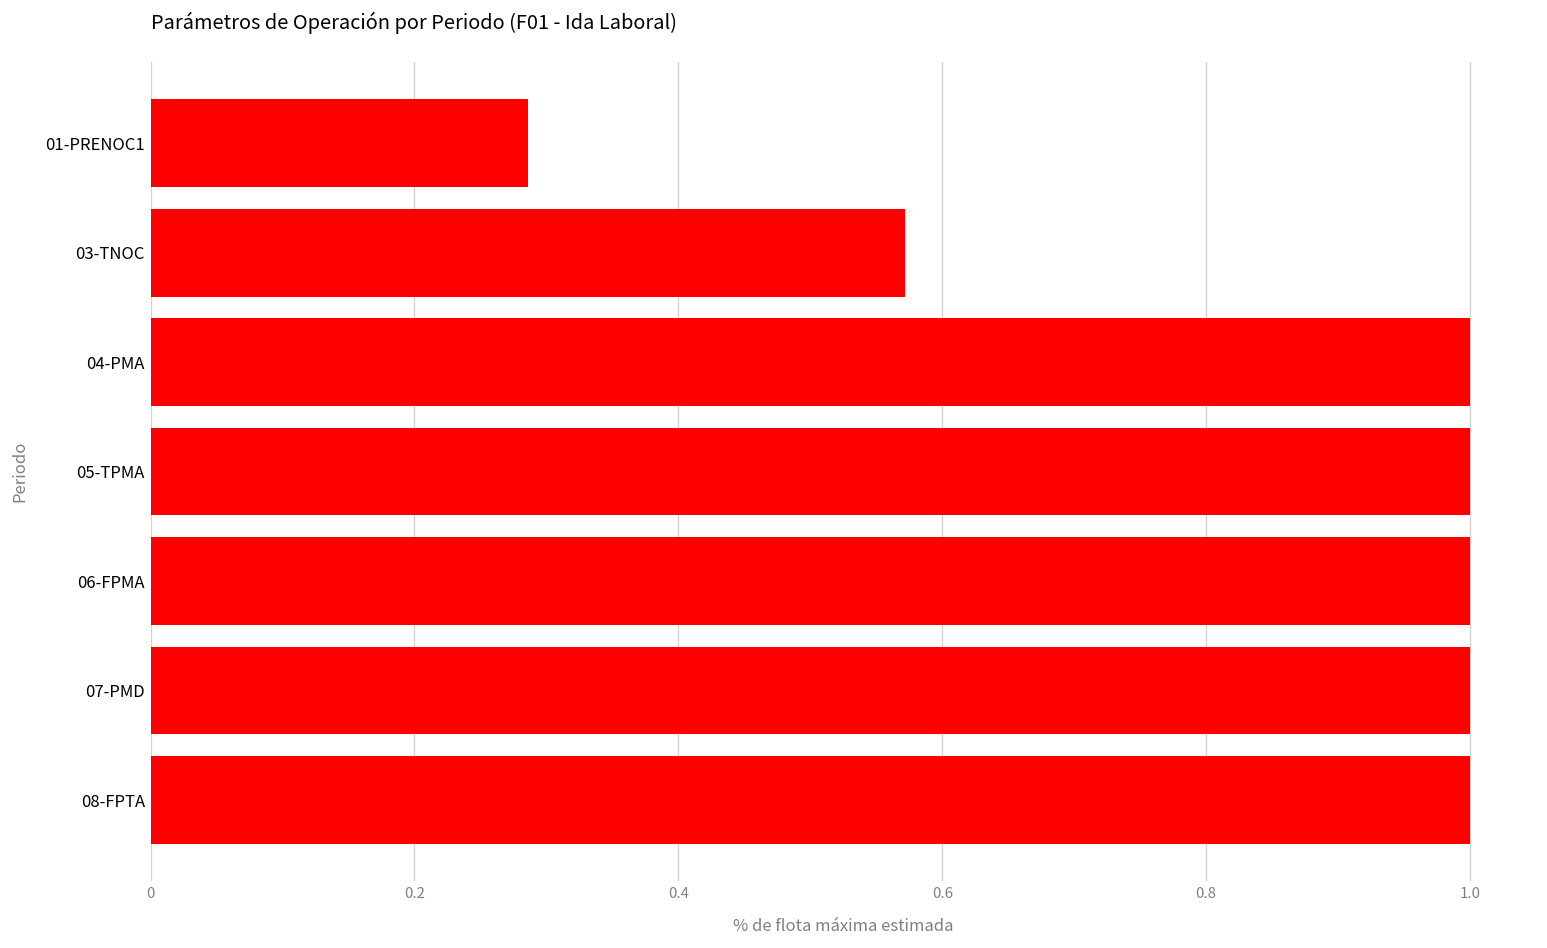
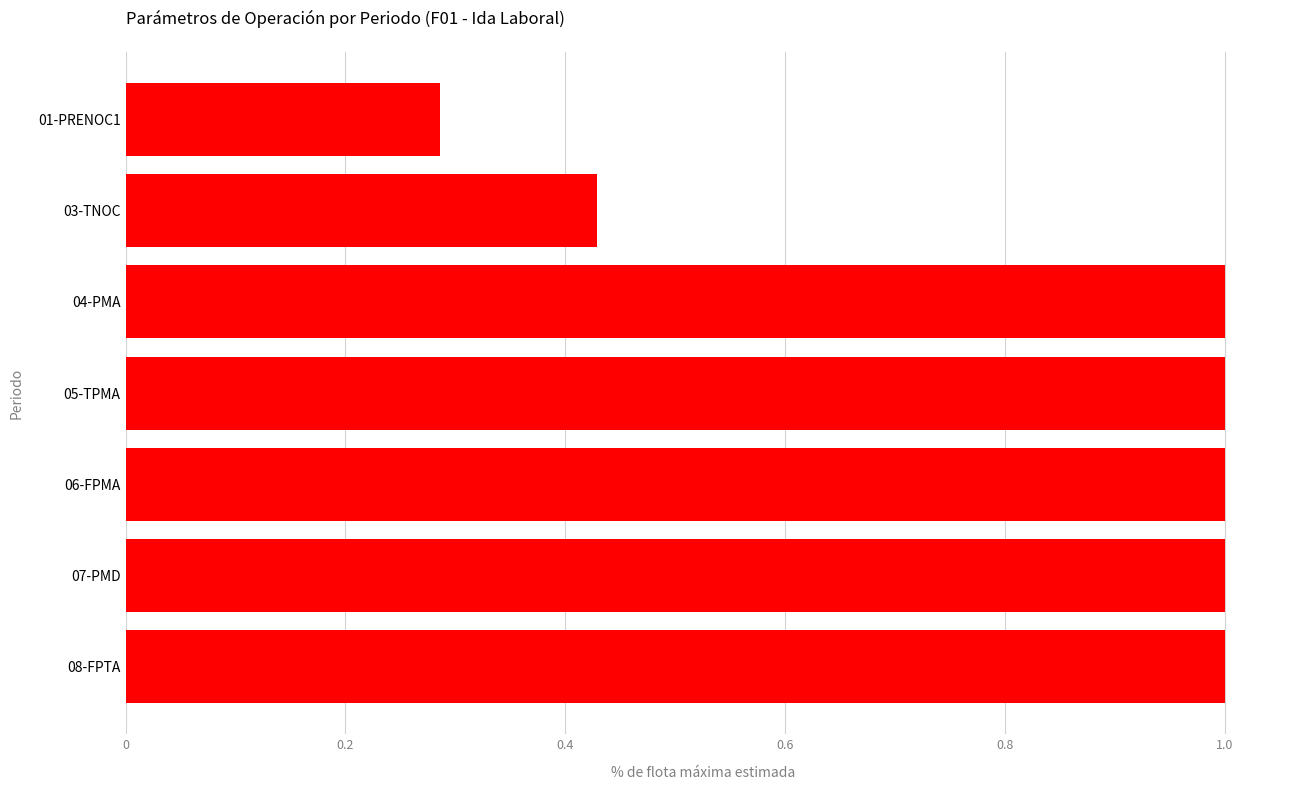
03-TNOC: 0.571 -> 0.429
